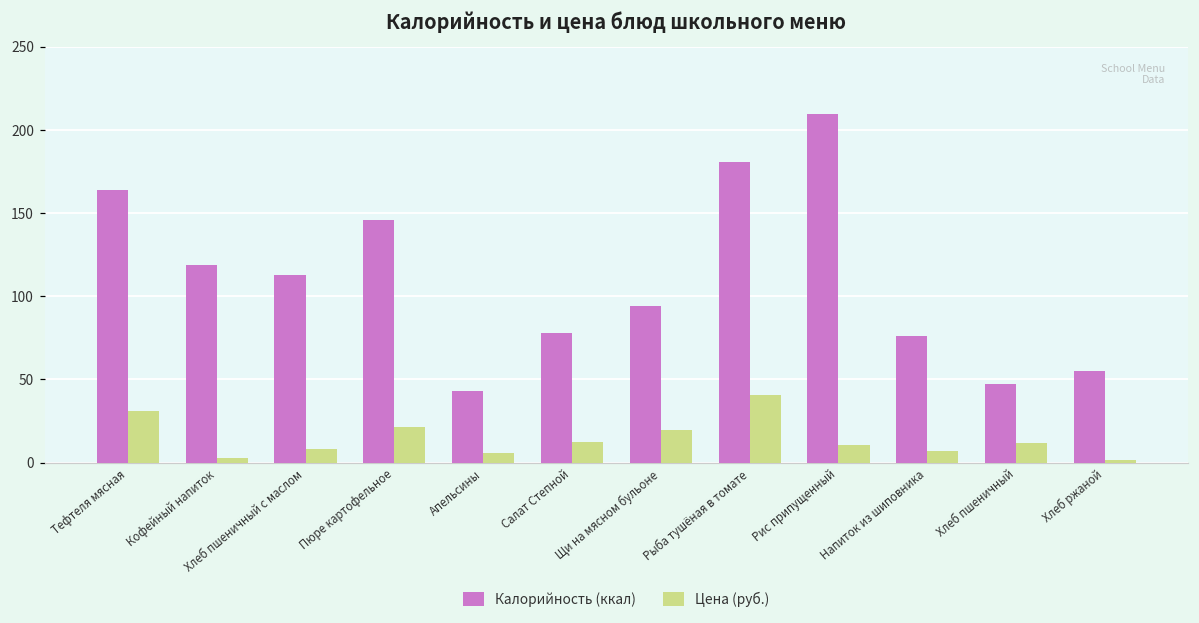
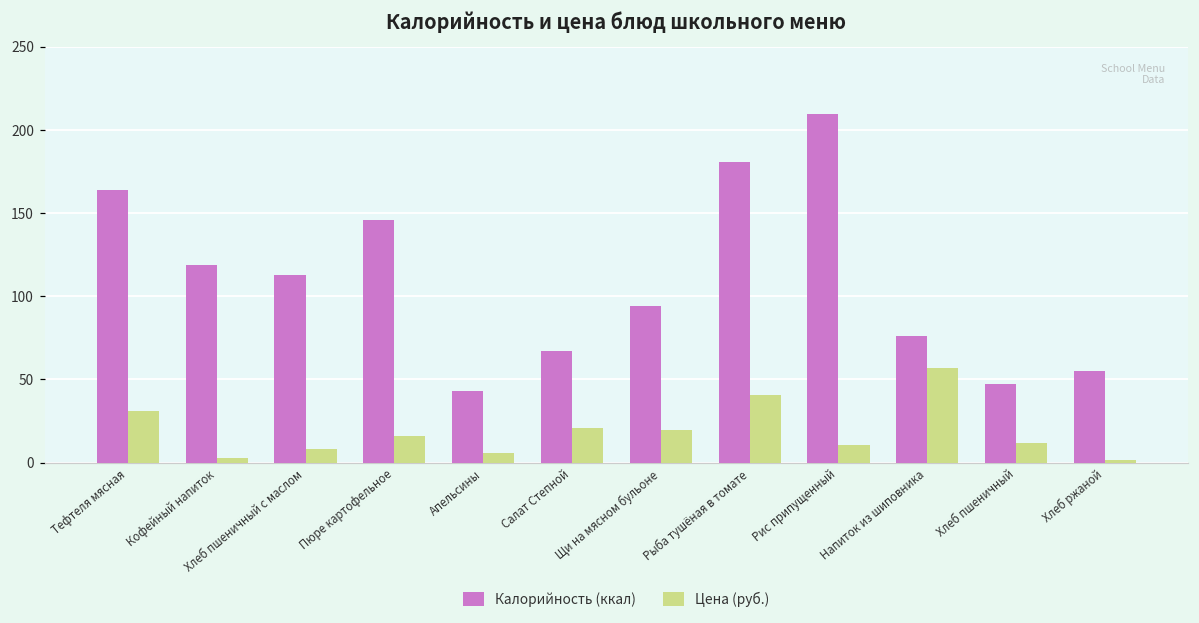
Цена (руб.), Пюре картофельное: 21 -> 16
Калорийность (ккал), Салат Степной: 78 -> 67
Цена (руб.), Салат Степной: 13 -> 21
Цена (руб.), Напиток из шиповника: 7 -> 57
